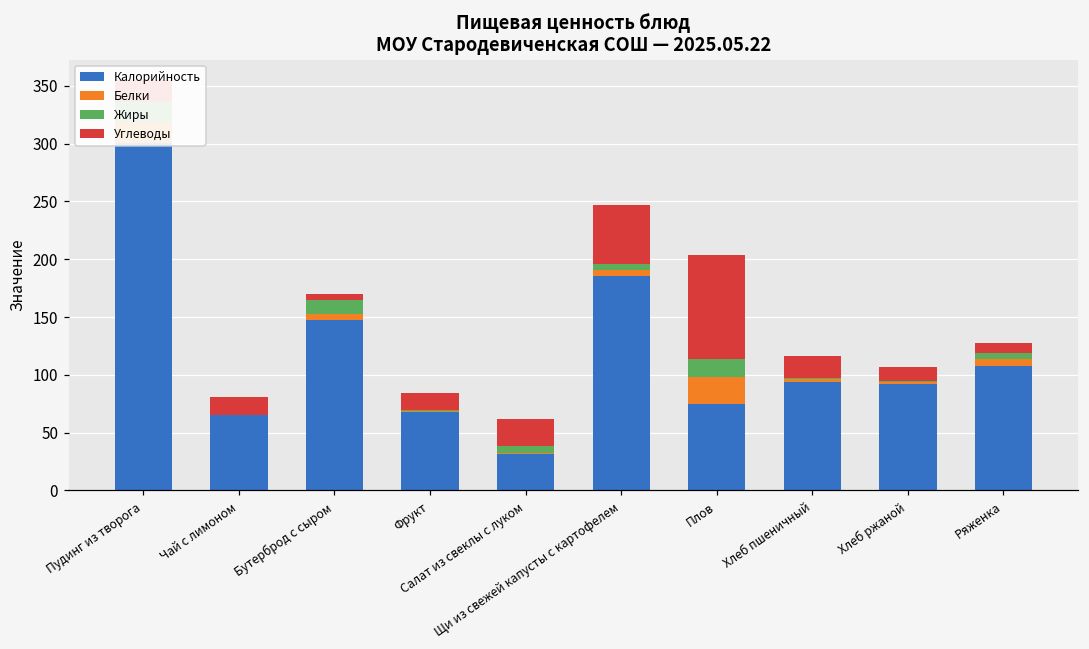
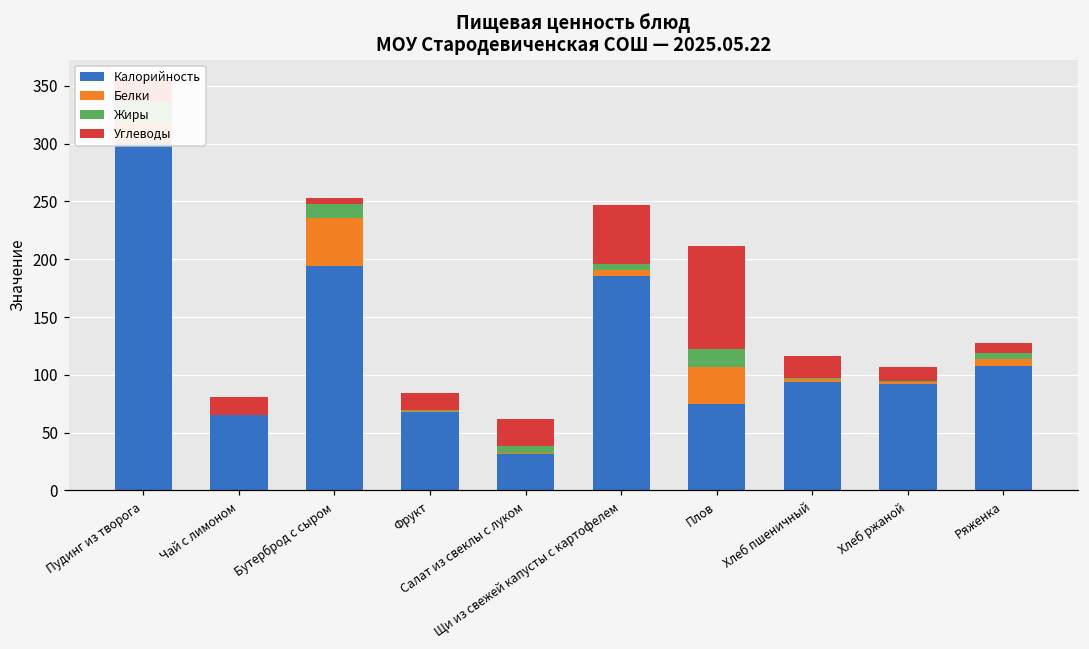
Калорийность, Бутерброд с сыром: 148 -> 194
Белки, Бутерброд с сыром: 5 -> 42
Белки, Плов: 24 -> 32
